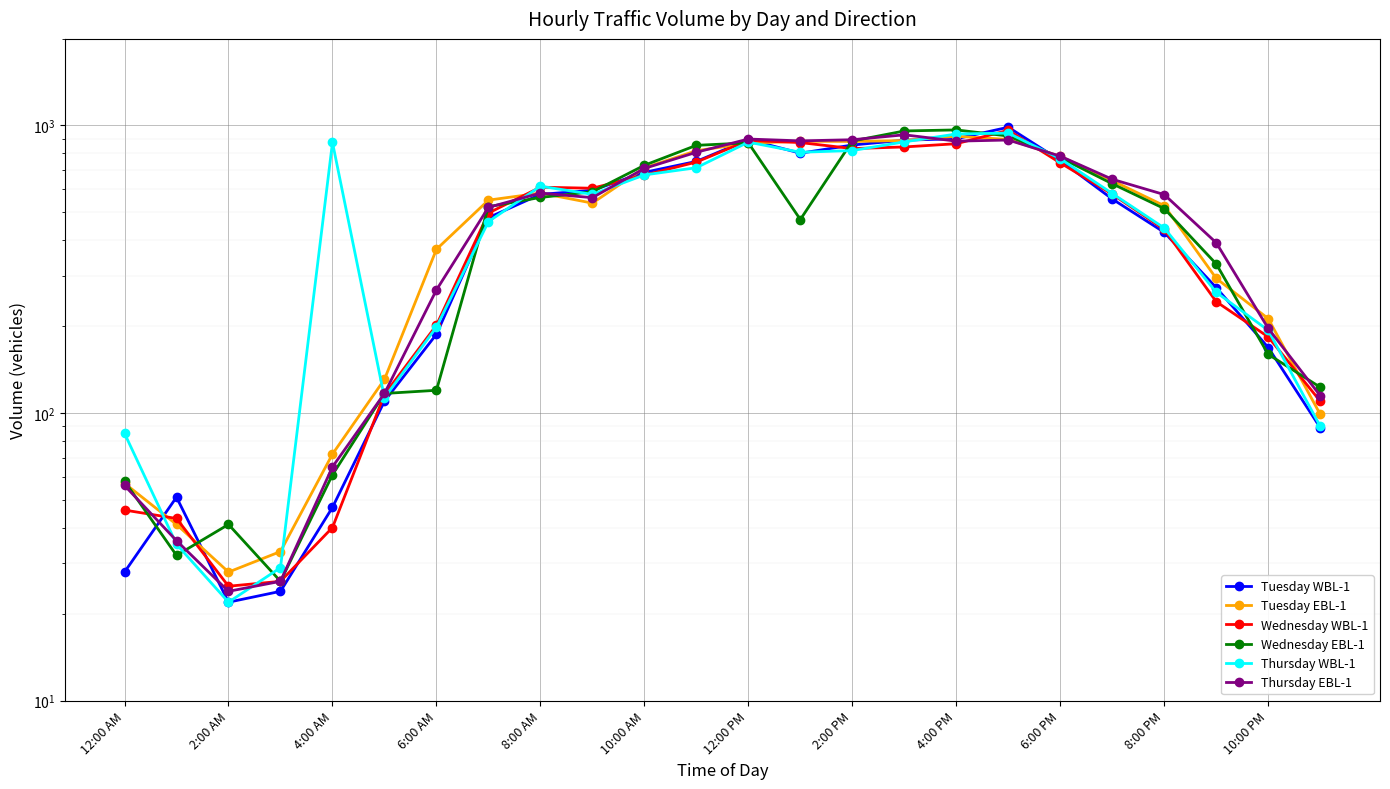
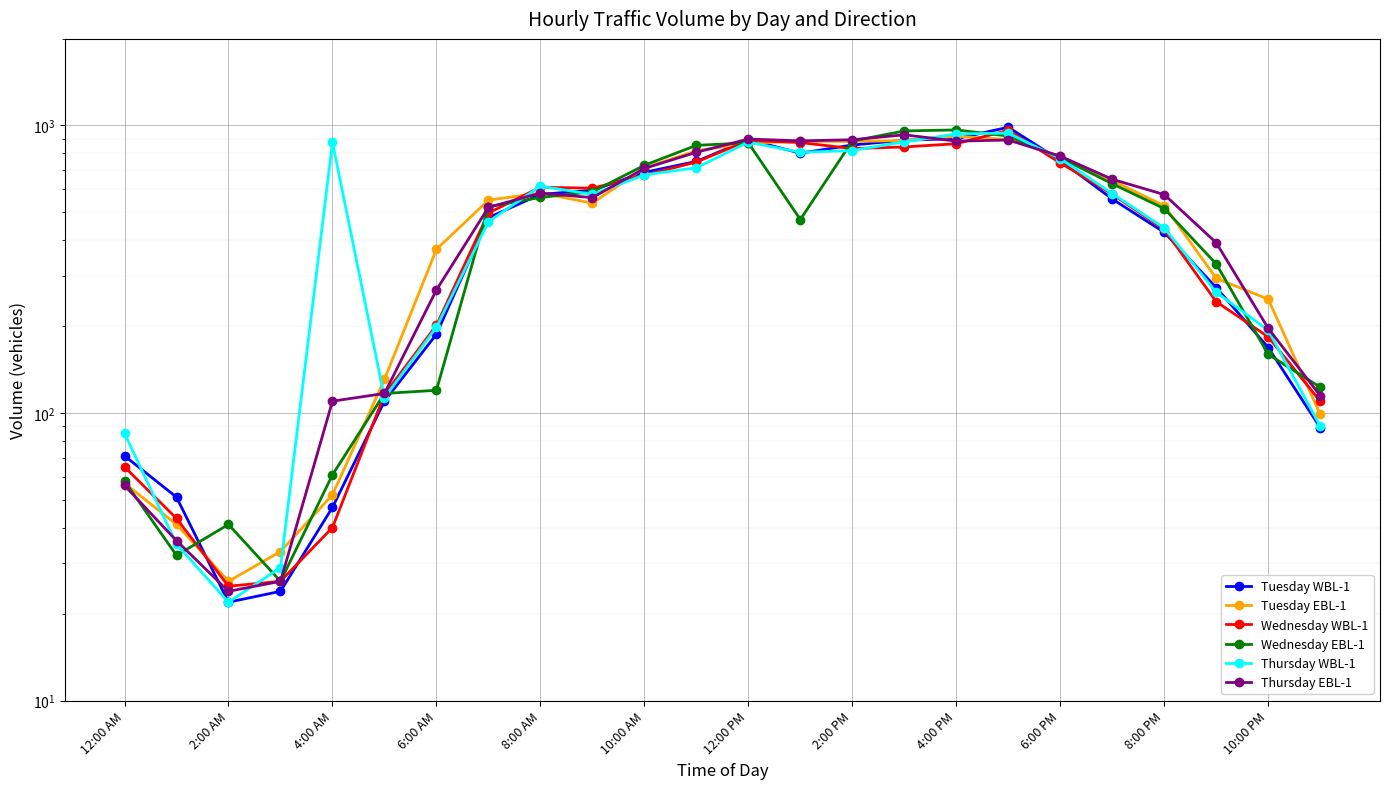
Tuesday WBL-1, 12:00 AM: 28 -> 71
Wednesday WBL-1, 12:00 AM: 46 -> 65
Tuesday EBL-1, 2:00 AM: 28 -> 26
Tuesday EBL-1, 4:00 AM: 72 -> 52
Thursday EBL-1, 4:00 AM: 65 -> 110
Tuesday EBL-1, 10:00 PM: 210 -> 250
